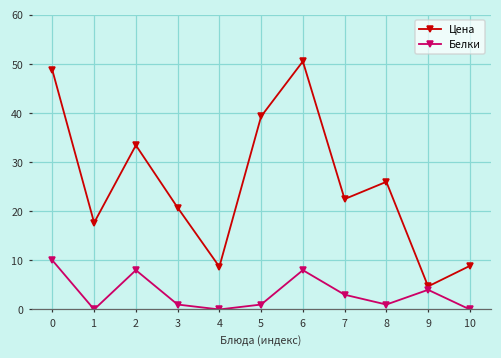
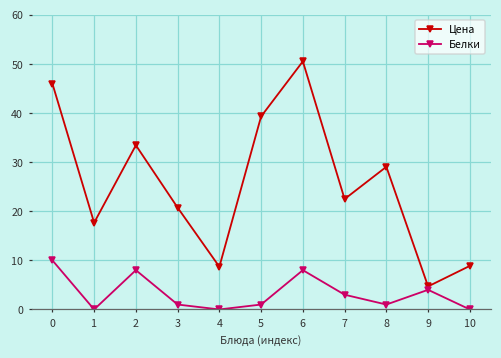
Цена, 0: 49 -> 46
Цена, 8: 26 -> 29
